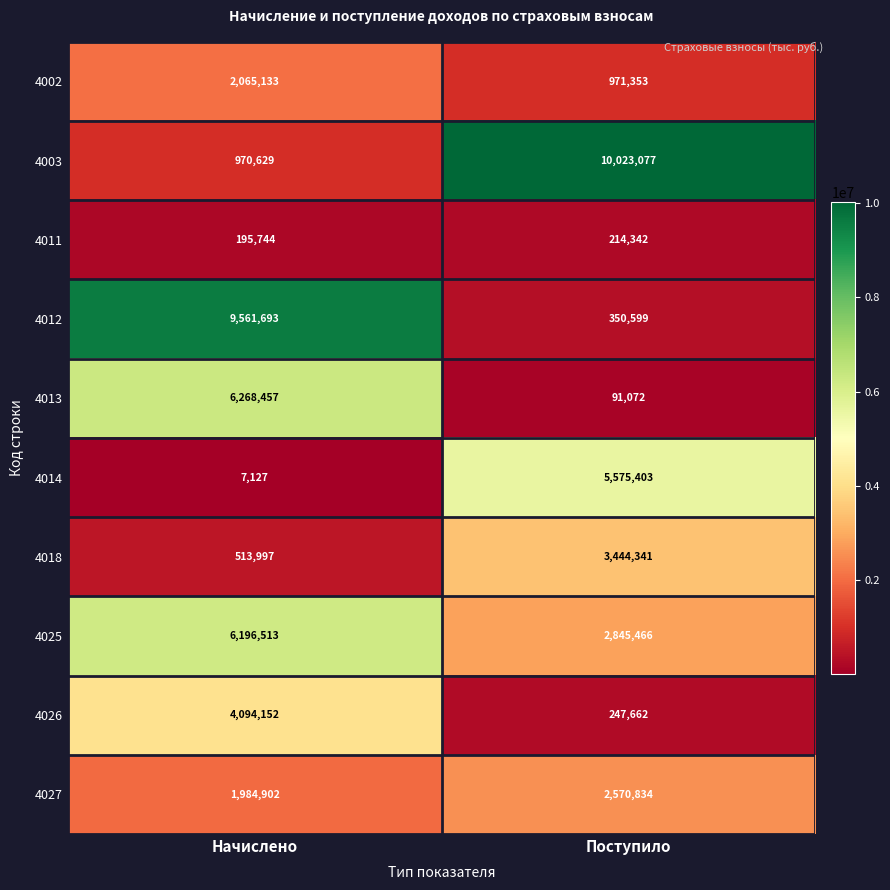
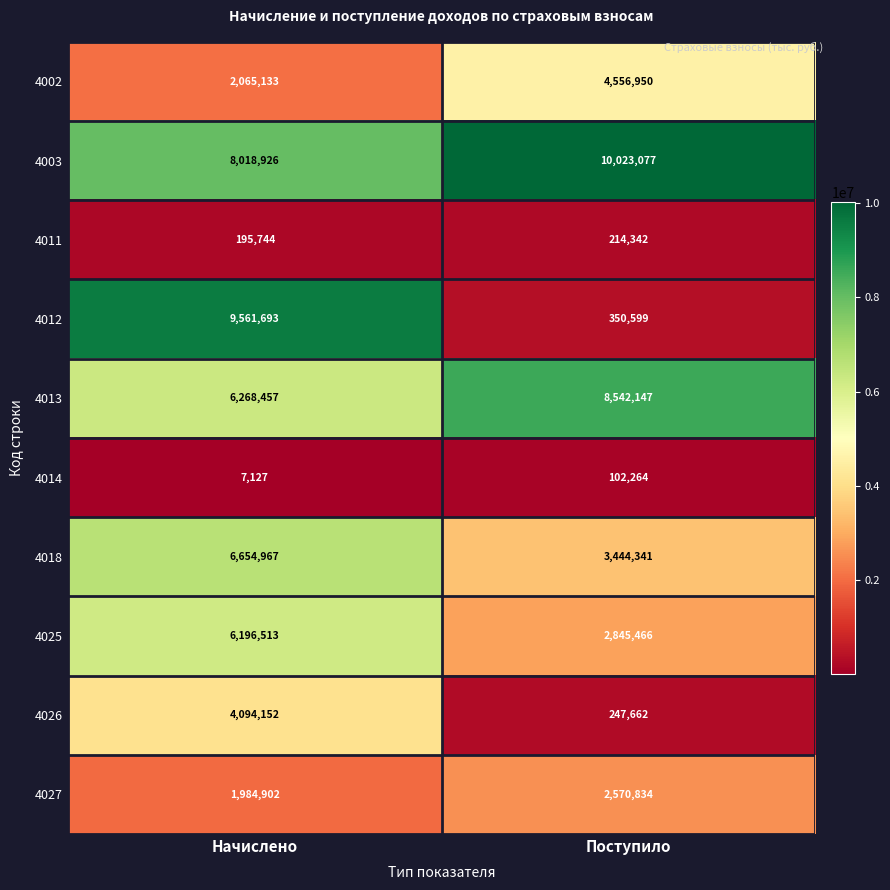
4002, Поступило: 971,353 -> 4,556,950
4003, Начислено: 970,629 -> 8,018,926
4013, Поступило: 91,072 -> 8,542,147
4014, Поступило: 5,575,403 -> 102,264
4018, Начислено: 513,997 -> 6,654,967
